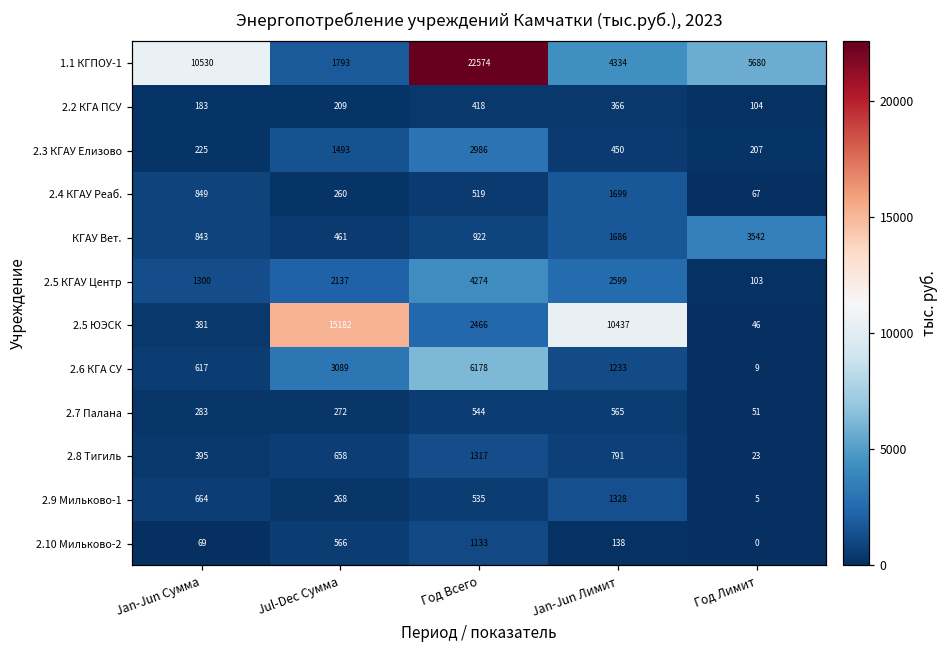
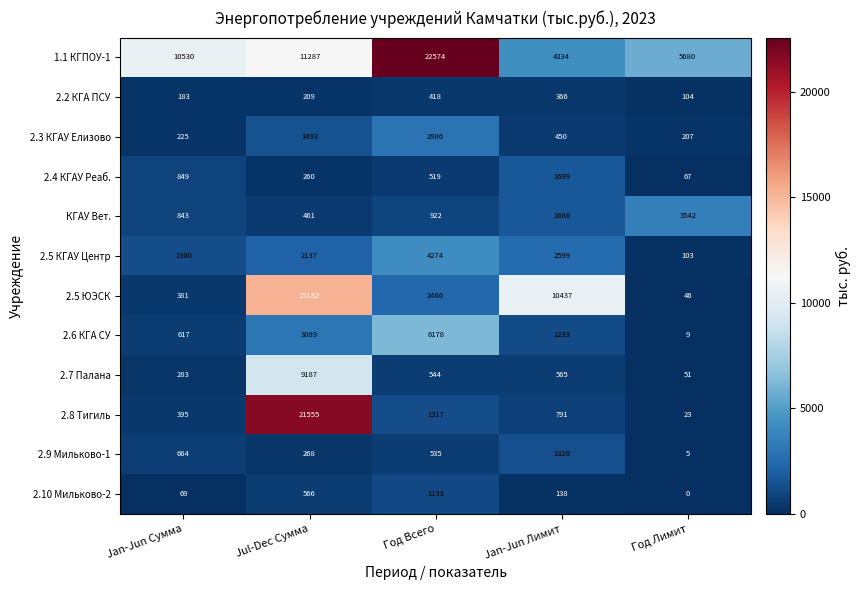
1.1 КГПОУ-1, Jul-Dec Сумма: 1793 -> 11287
2.7 Палана, Jul-Dec Сумма: 272 -> 9187
2.8 Тигиль, Jul-Dec Сумма: 658 -> 21555
